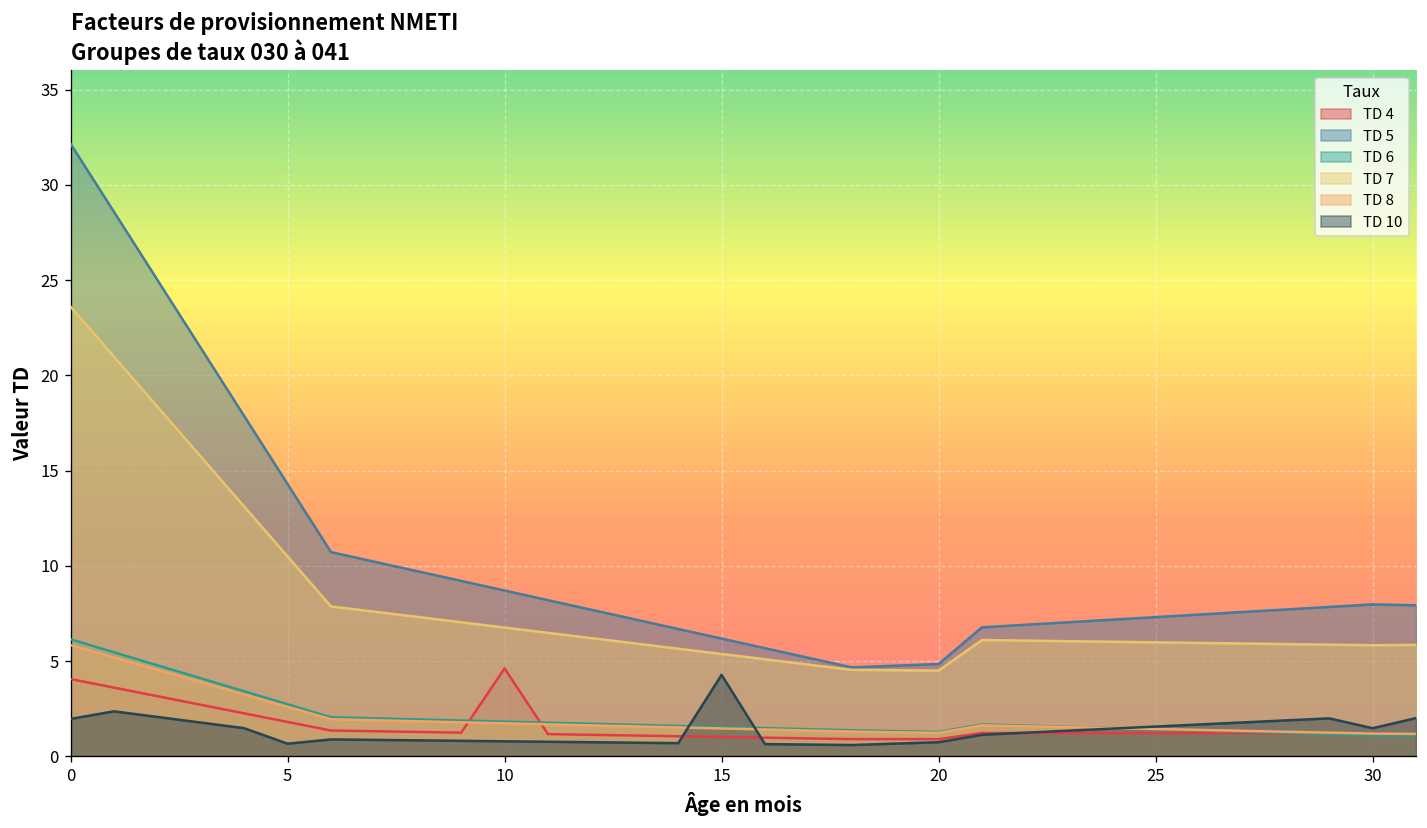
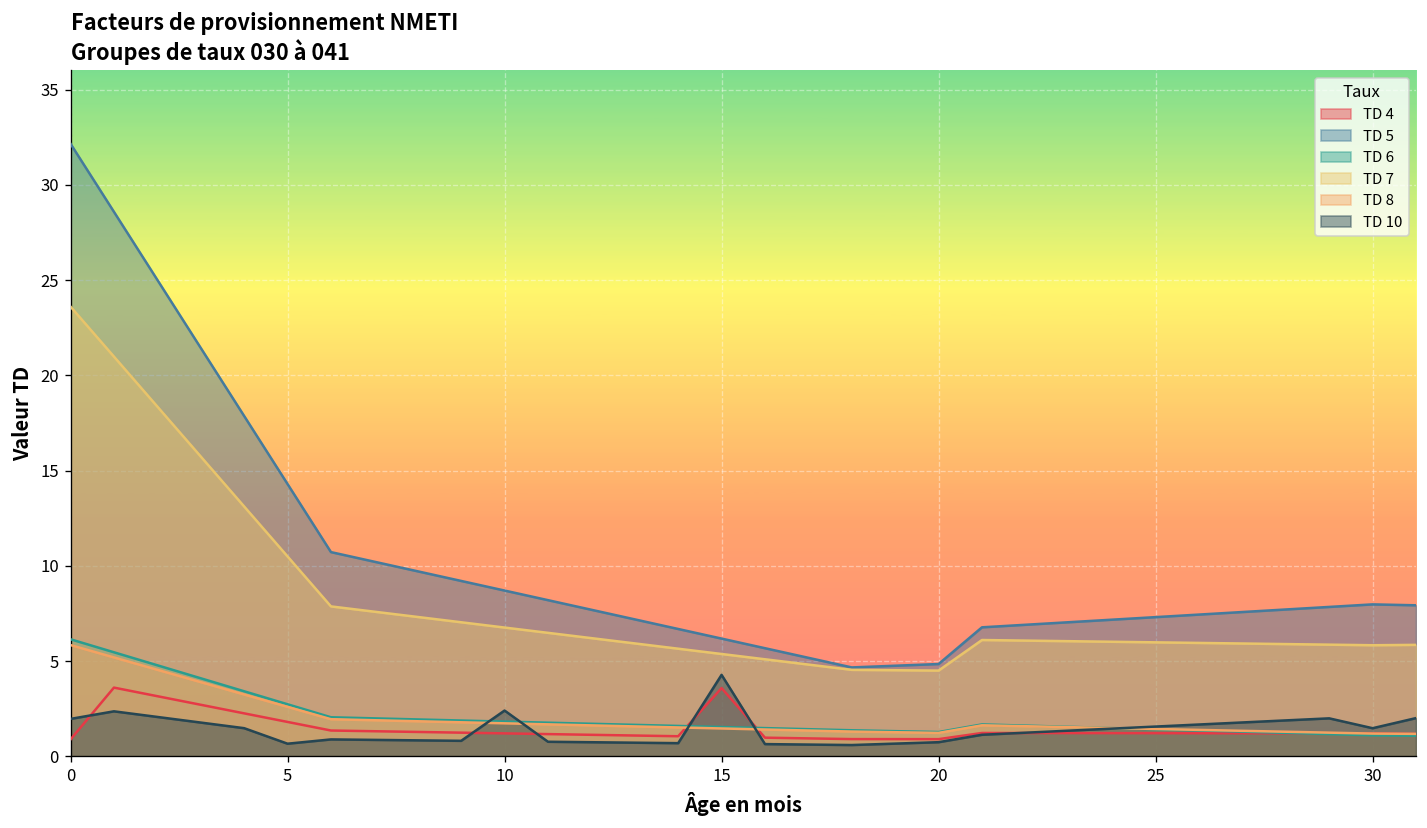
TD 4, 0: 4.1 -> 0.9
TD 4, 10: 4.6 -> 1.2
TD 10, 10: 0.8 -> 2.4
TD 4, 15: 1.0 -> 3.6
